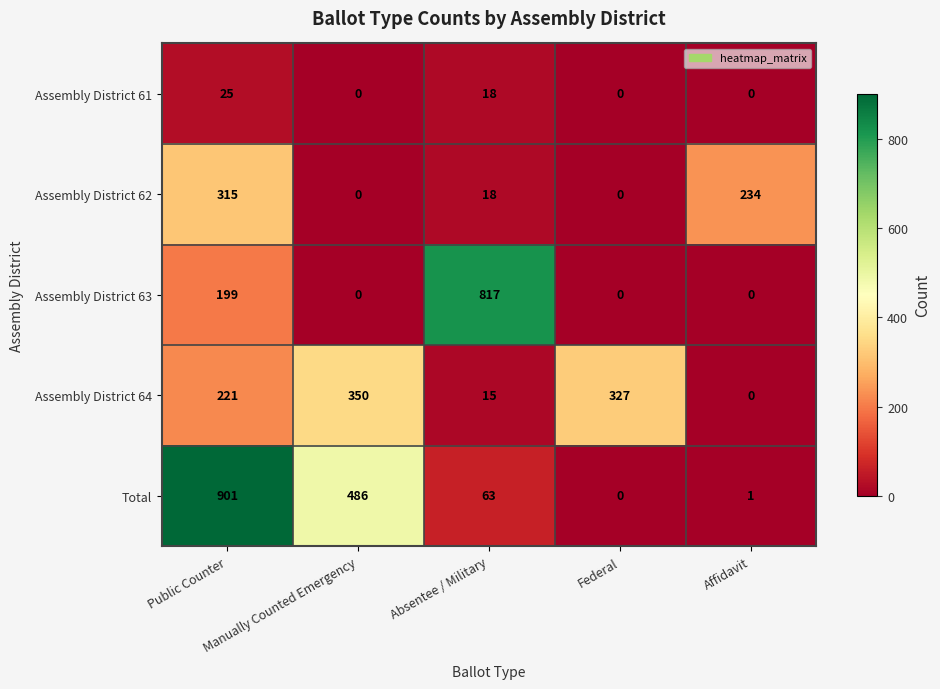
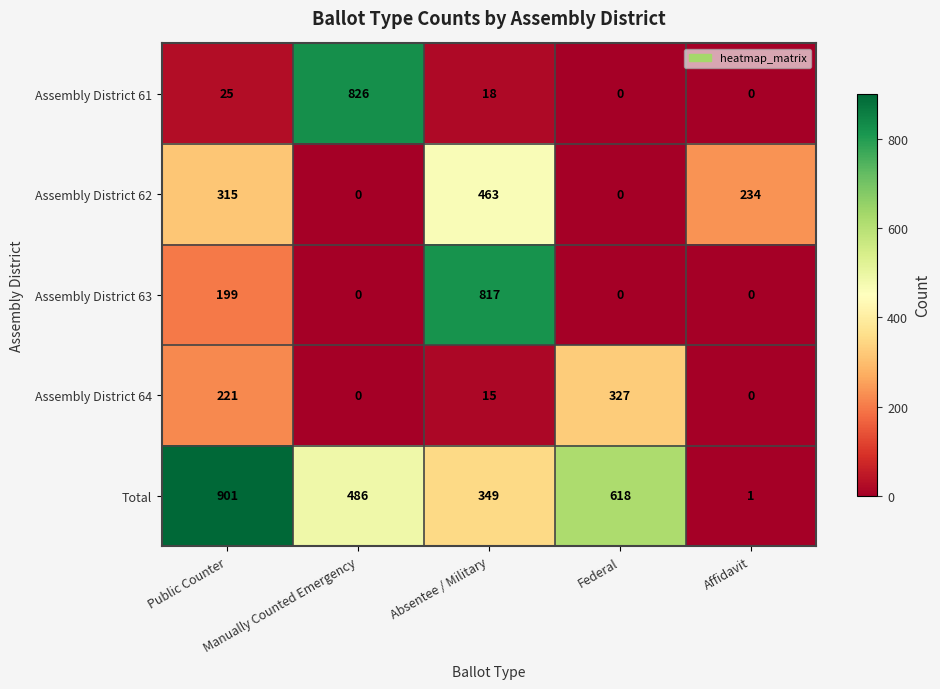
Assembly District 61, Manually Counted Emergency: 0 -> 826
Assembly District 62, Absentee / Military: 18 -> 463
Assembly District 64, Manually Counted Emergency: 350 -> 0
Total, Absentee / Military: 63 -> 349
Total, Federal: 0 -> 618
